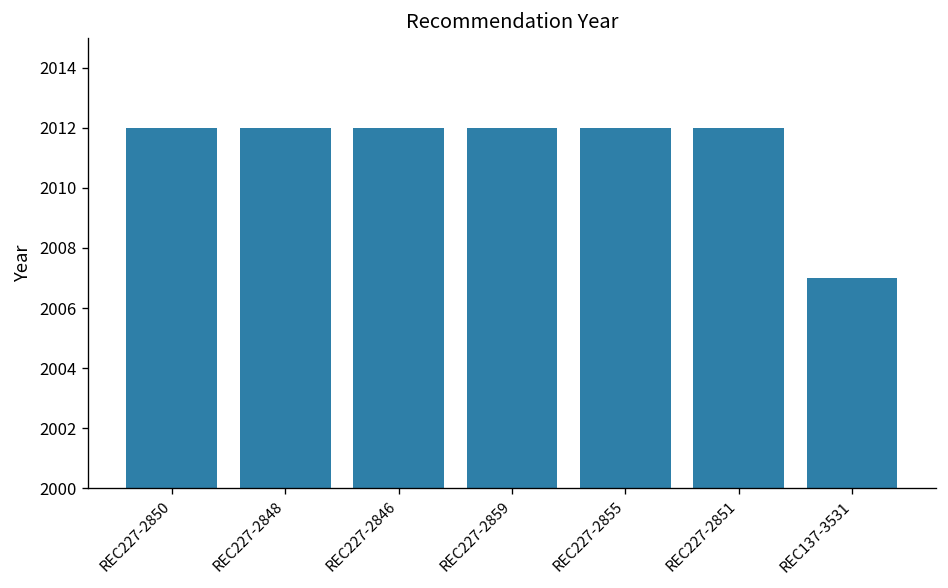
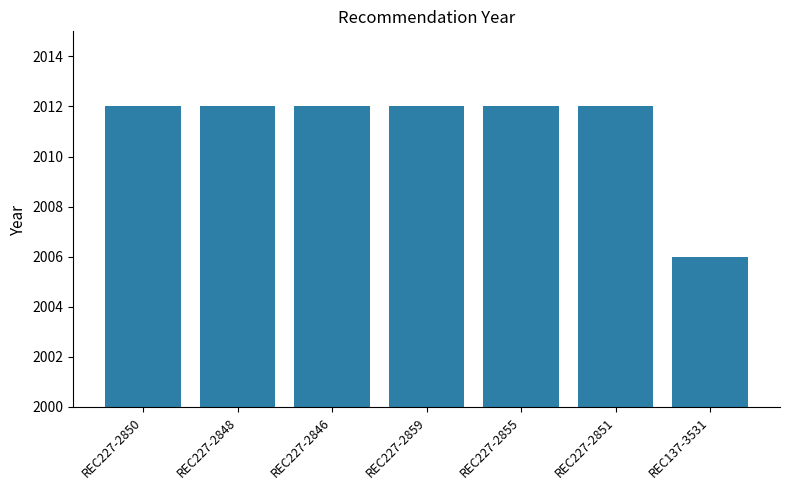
REC137-3531: 2007 -> 2006
